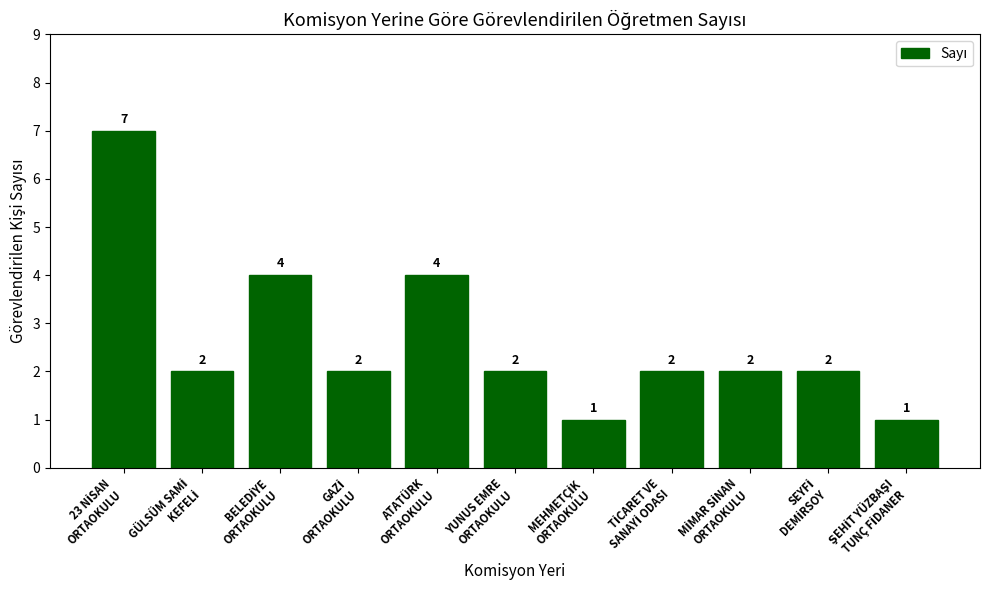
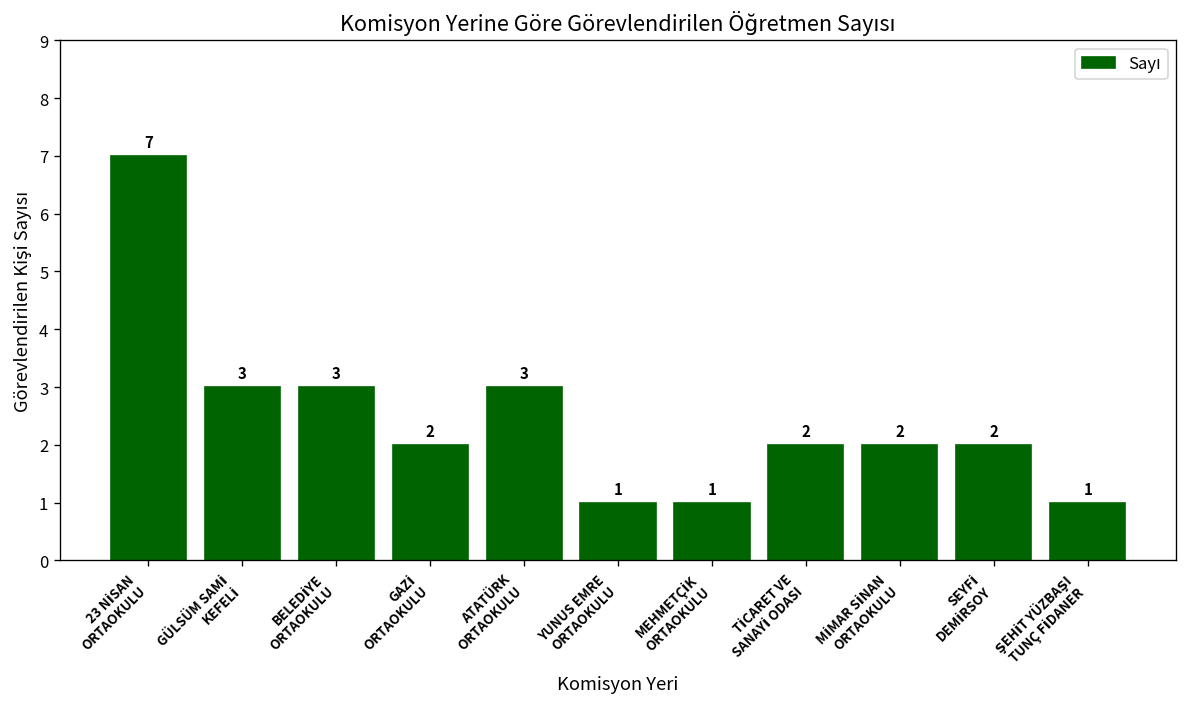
GÜLSÜM SAMİ KEFELİ: 2 -> 3
BELEDİYE ORTAOKULU: 4 -> 3
ATATÜRK ORTAOKULU: 4 -> 3
YUNUS EMRE ORTAOKULU: 2 -> 1
